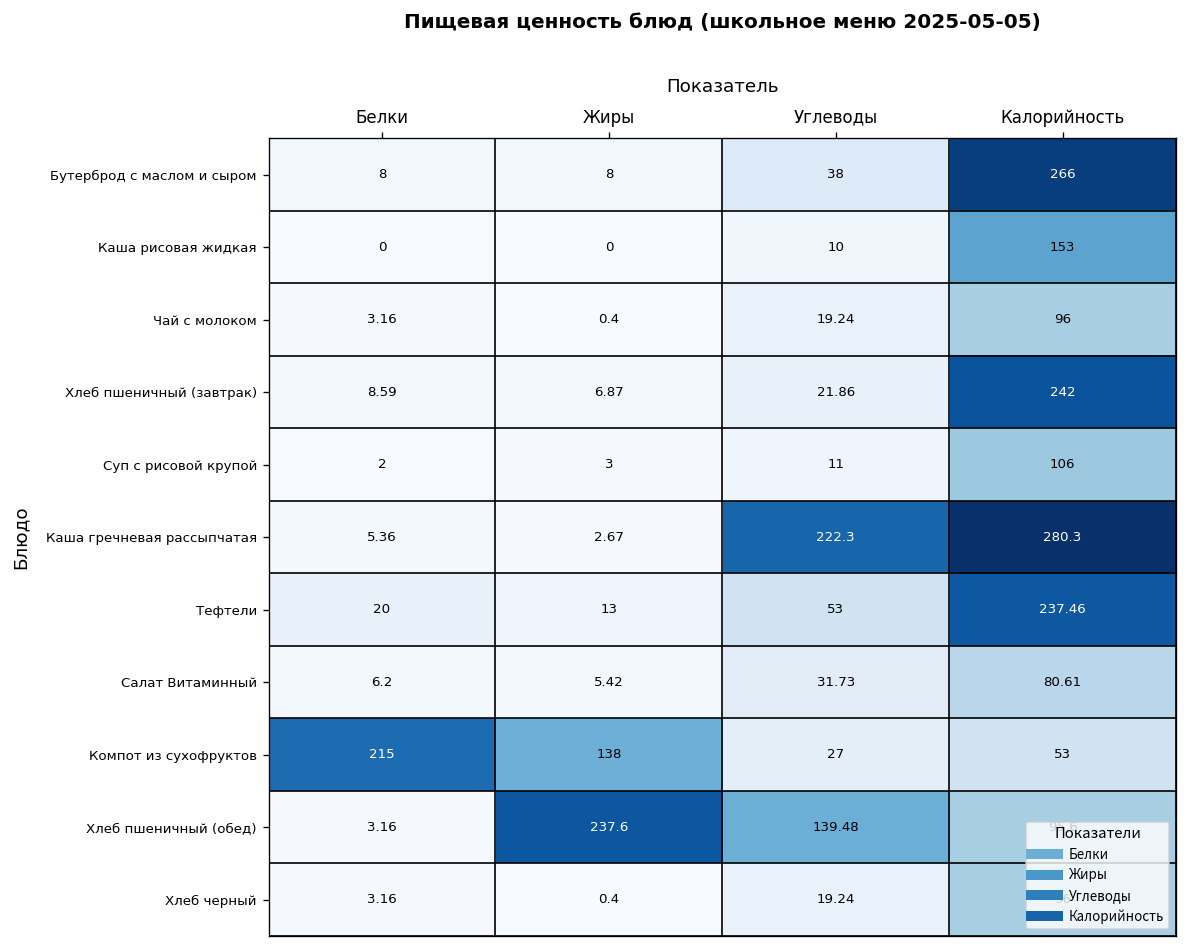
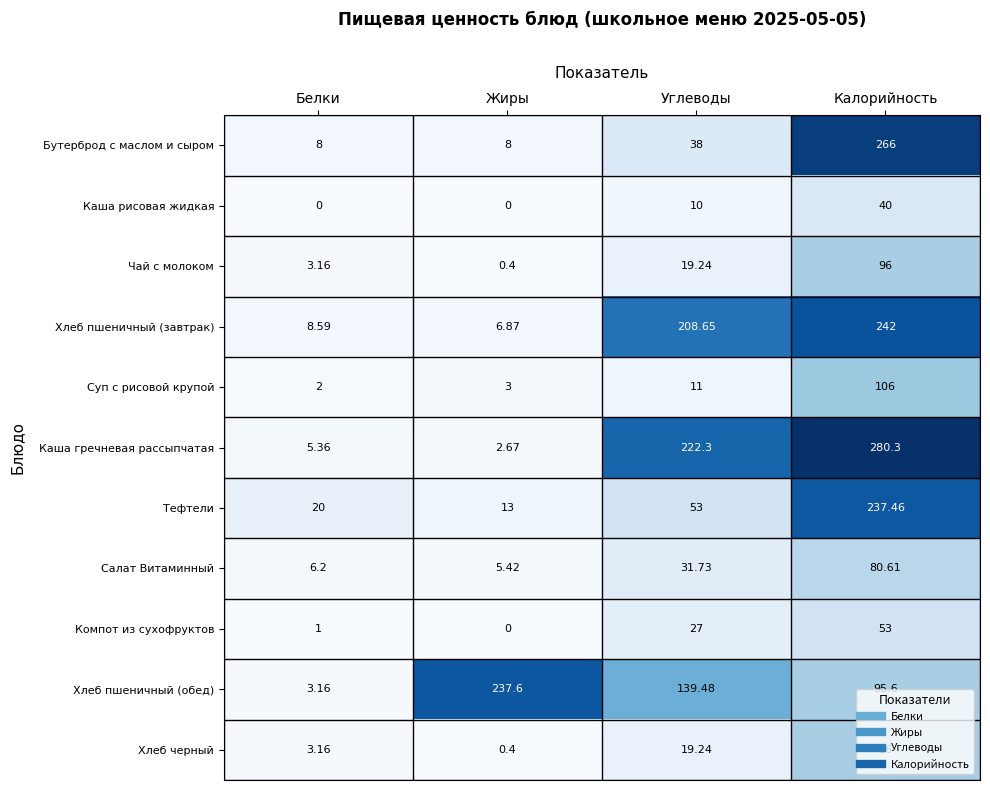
Каша рисовая жидкая, Калорийность: 153 -> 40
Хлеб пшеничный (завтрак), Углеводы: 21.86 -> 208.65
Компот из сухофруктов, Белки: 215 -> 1
Компот из сухофруктов, Жиры: 138 -> 0
